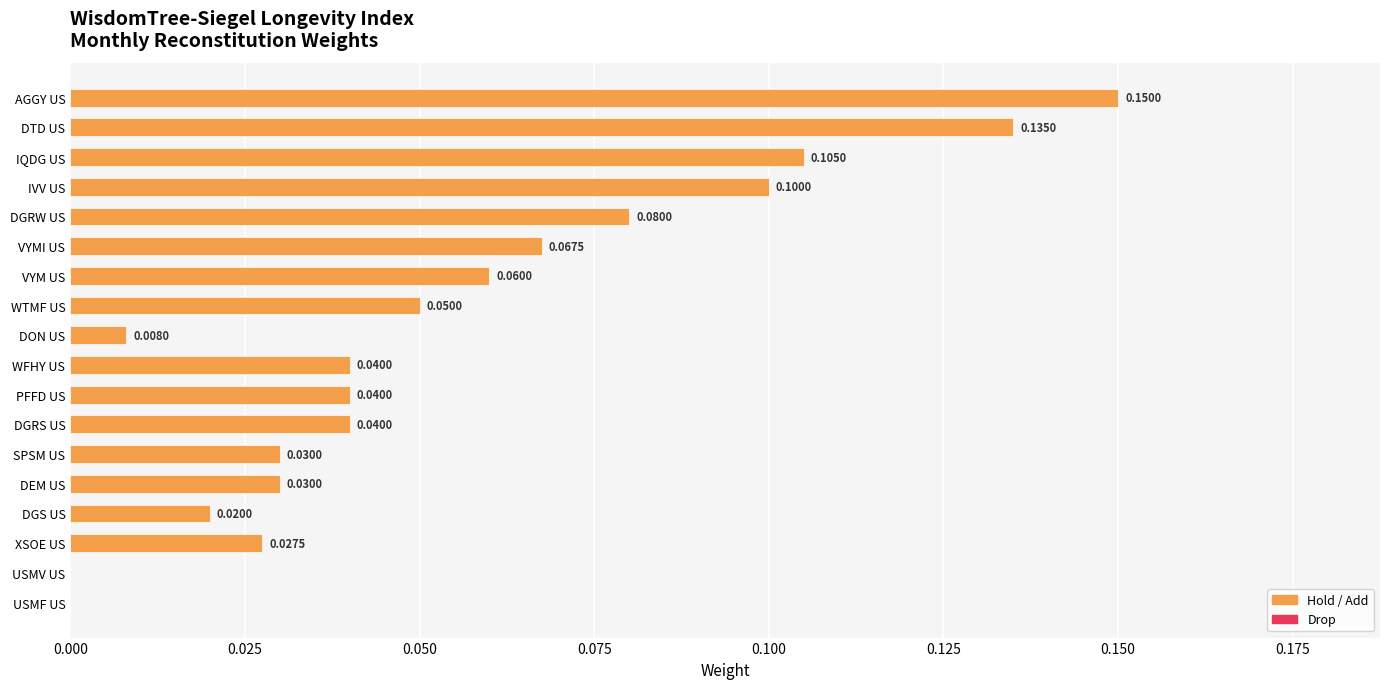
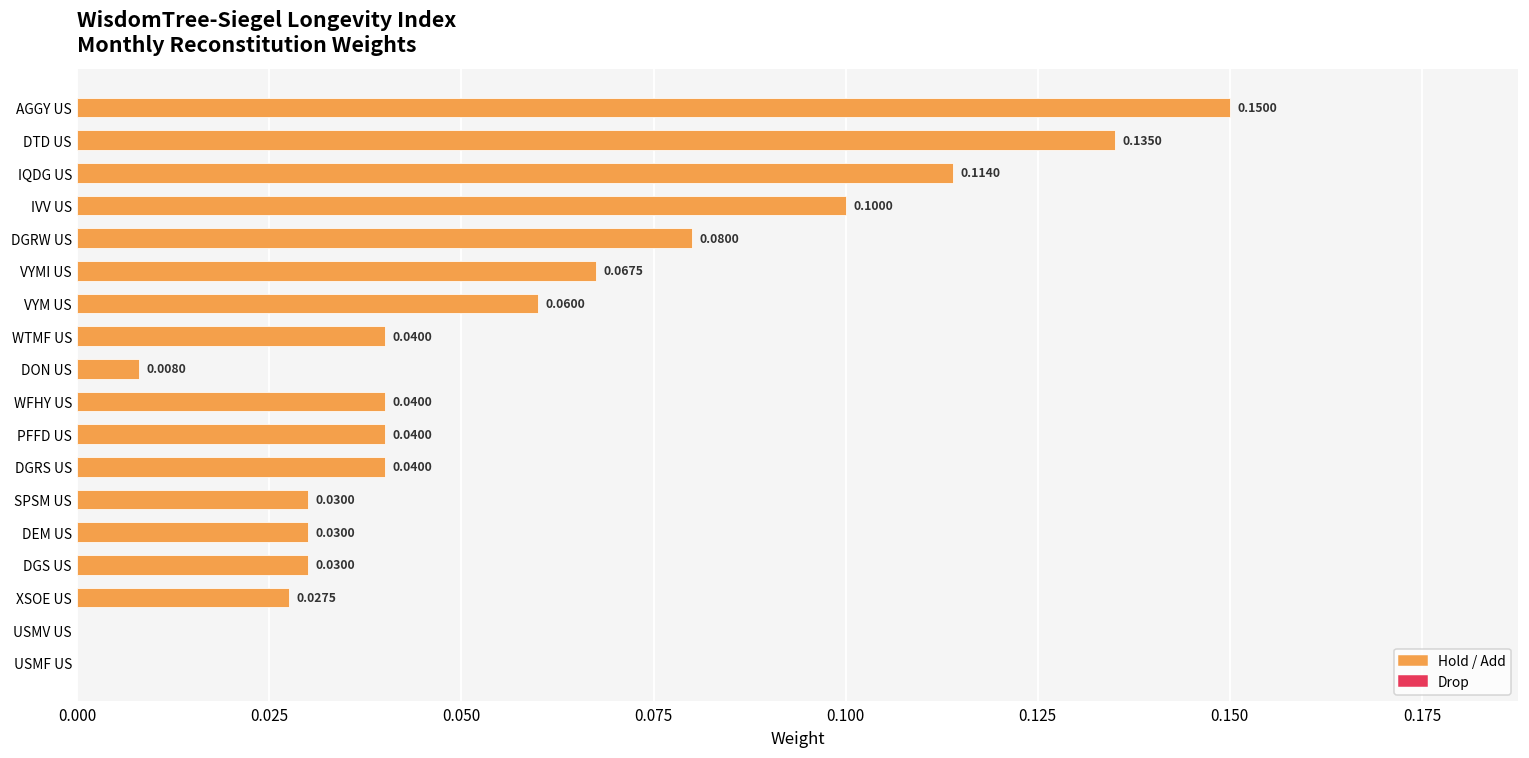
IQDG US: 0.1050 -> 0.1140
WTMF US: 0.0500 -> 0.0400
DGS US: 0.0200 -> 0.0300
